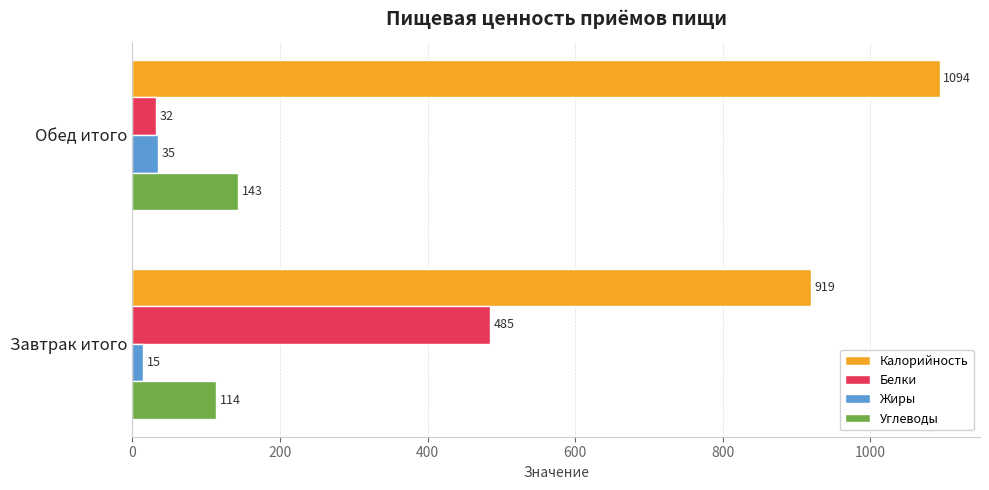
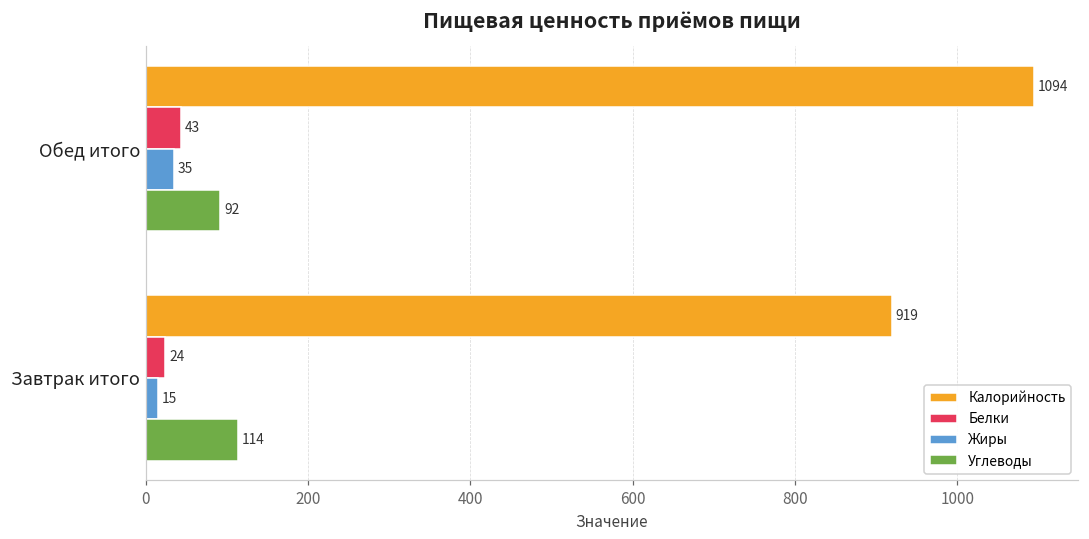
Белки, Обед итого: 32 -> 43
Углеводы, Обед итого: 143 -> 92
Белки, Завтрак итого: 485 -> 24
